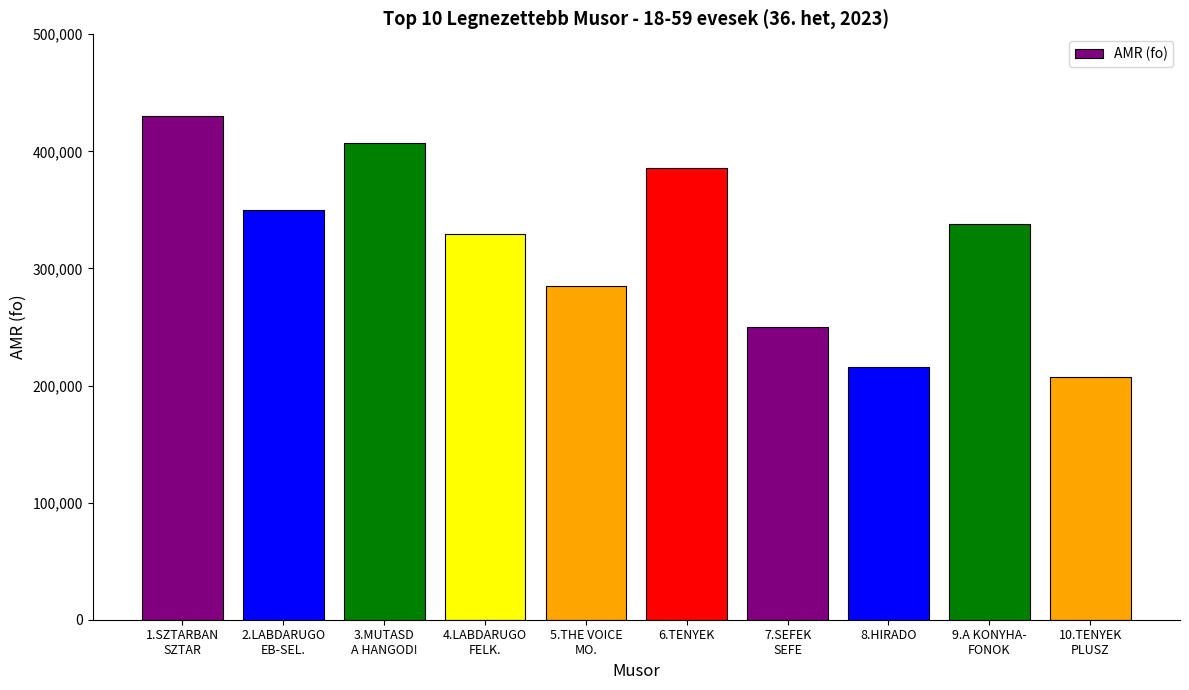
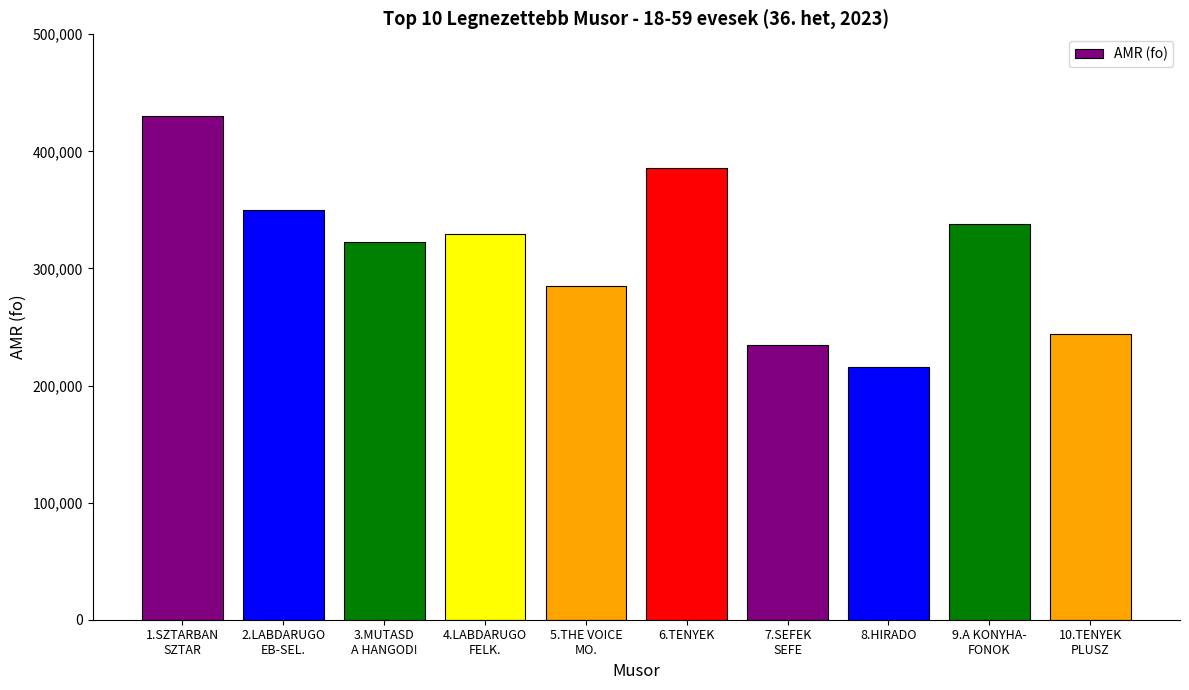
3.MUTASD A HANGOD!: 407,000 -> 323,000
7.SEFEK SEFE: 250,000 -> 235,000
10.TENYEK PLUSZ: 207,000 -> 244,000
